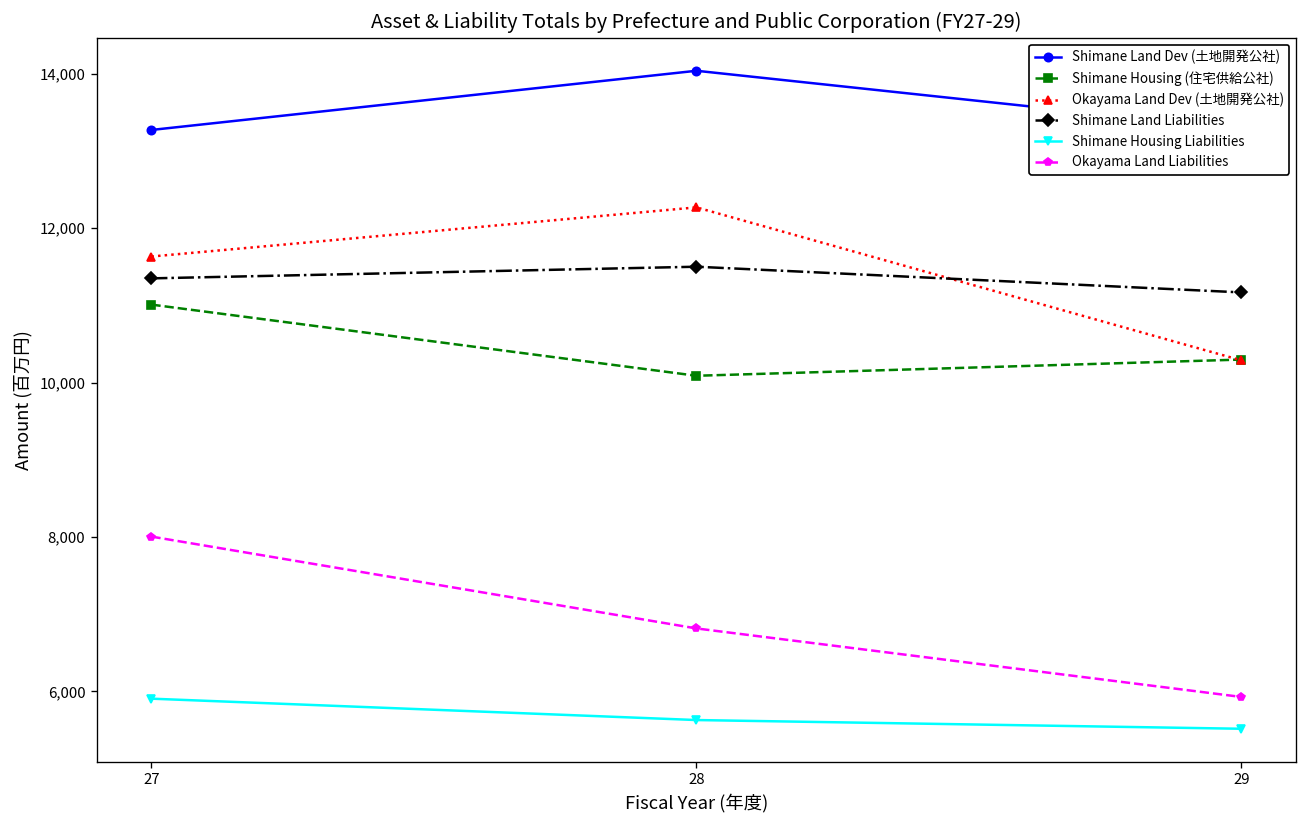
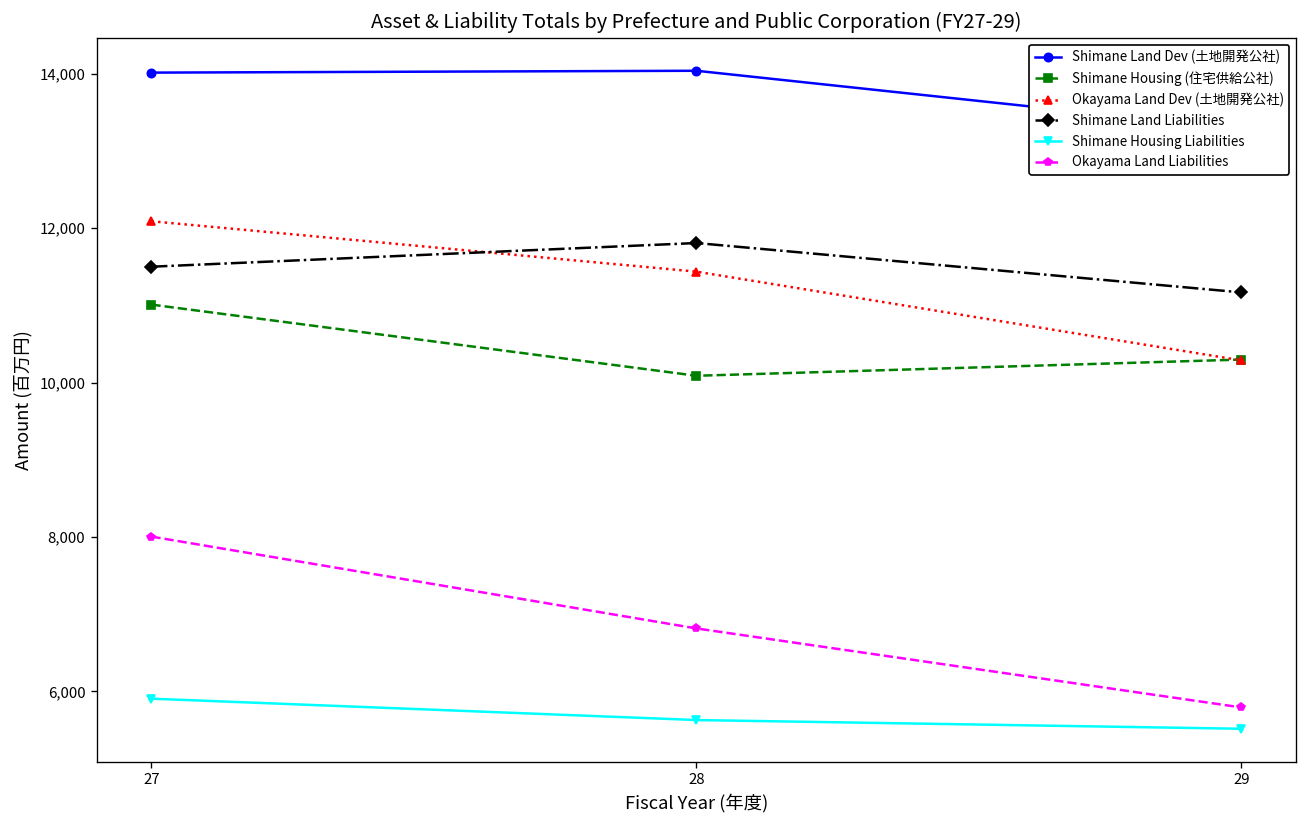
Shimane Land Dev (土地開発公社), 27: 13,300 -> 14,000
Okayama Land Dev (土地開発公社), 27: 11,600 -> 12,100
Shimane Land Liabilities, 27: 11,400 -> 11,500
Okayama Land Dev (土地開発公社), 28: 12,300 -> 11,400
Shimane Land Liabilities, 28: 11,500 -> 11,800
Okayama Land Liabilities, 29: 5,900 -> 5,800
